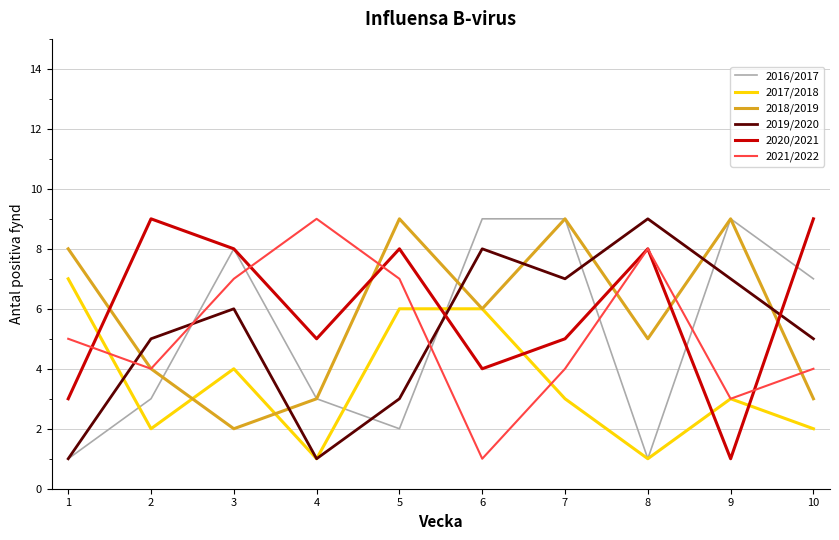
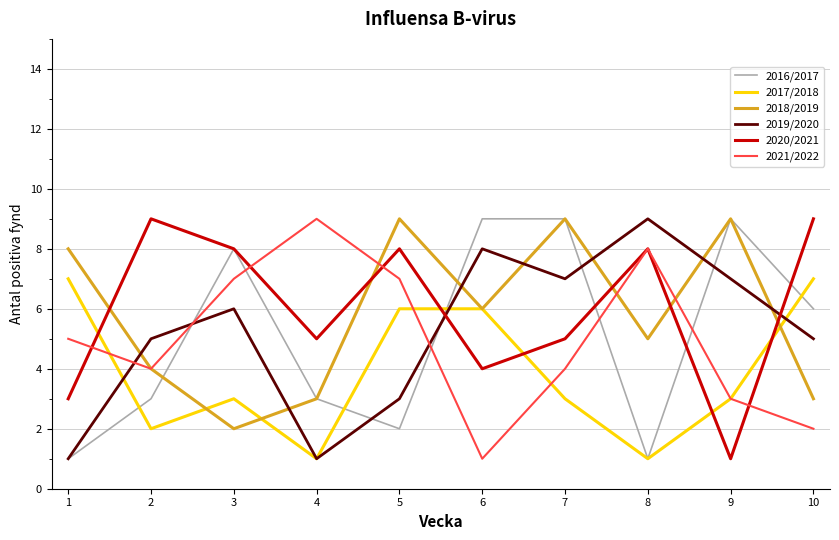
2017/2018, 3: 4 -> 3
2016/2017, 10: 7 -> 6
2017/2018, 10: 2 -> 7
2021/2022, 10: 4 -> 2
